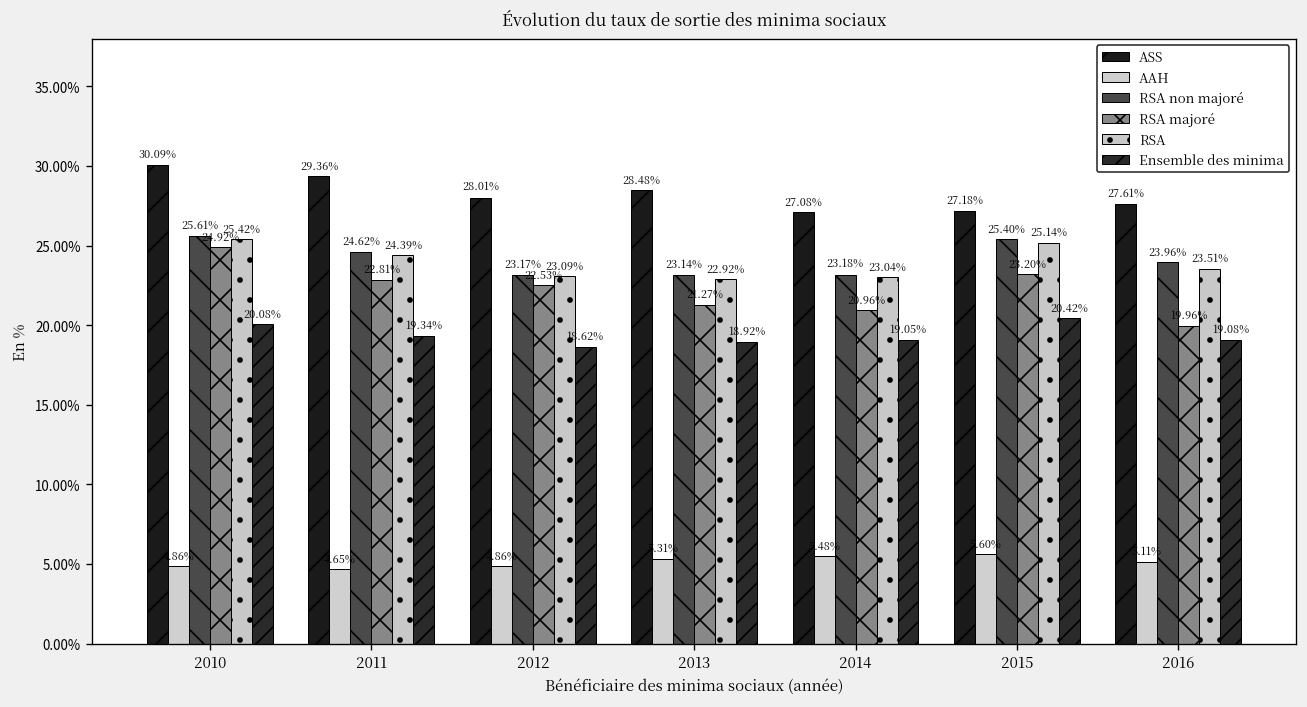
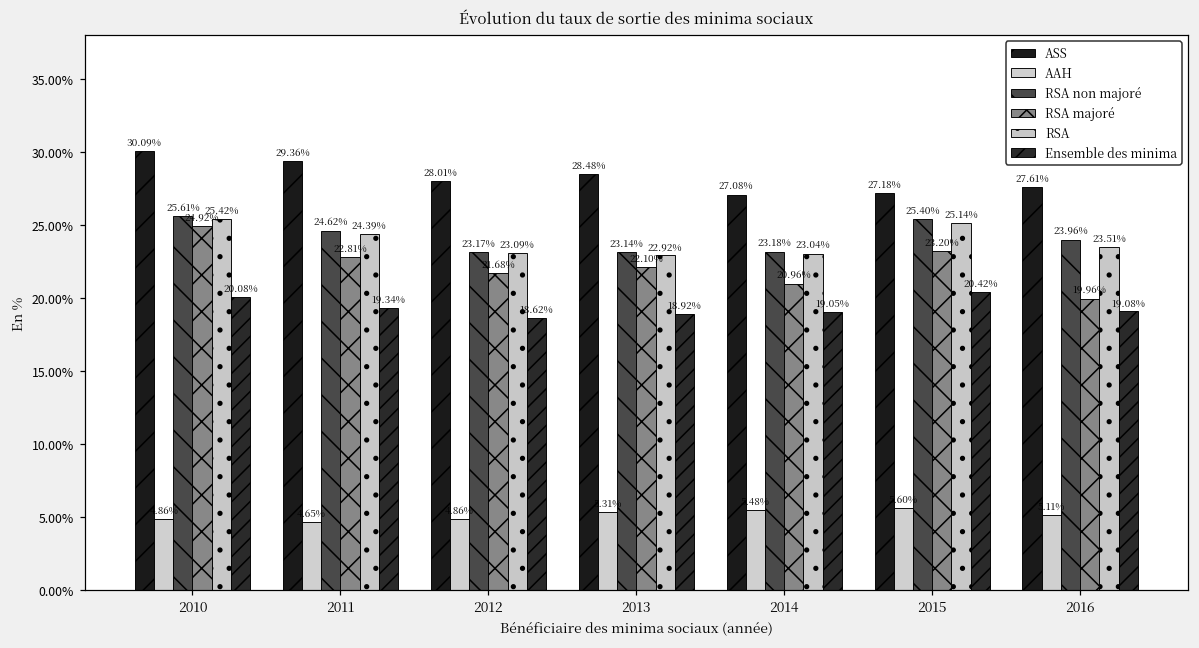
RSA majoré, 2012: 22.53% -> 21.68%
RSA majoré, 2013: 21.27% -> 22.10%
